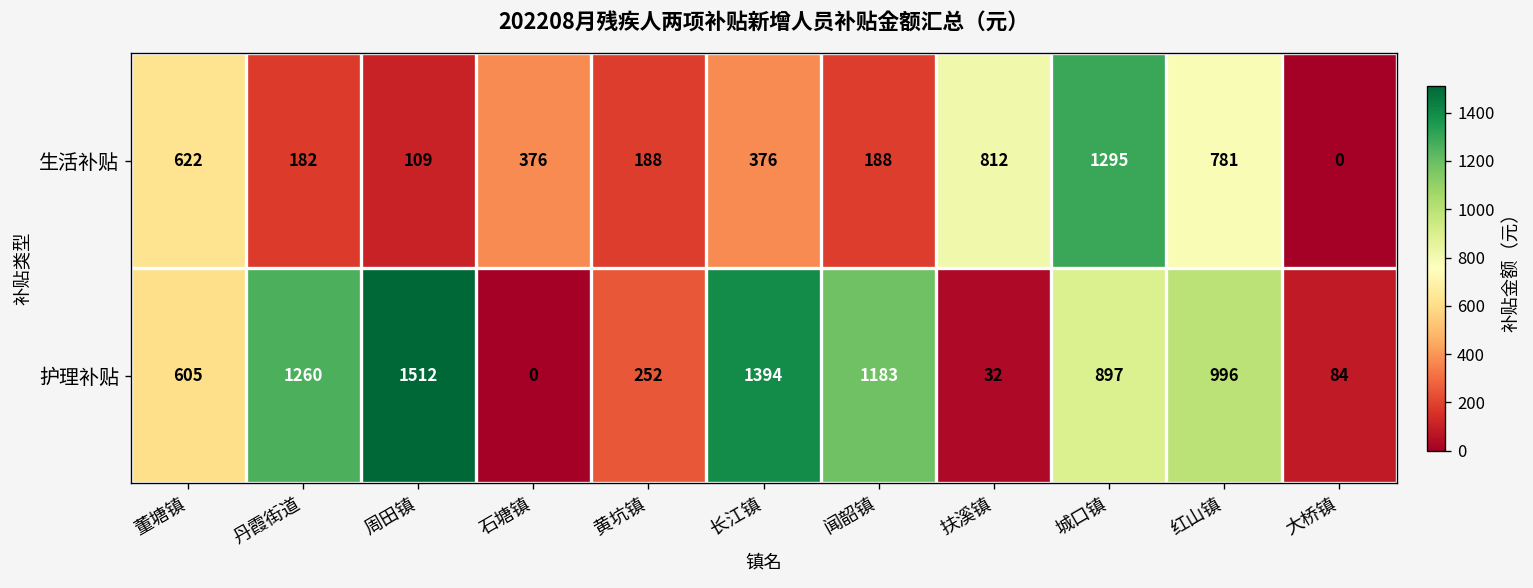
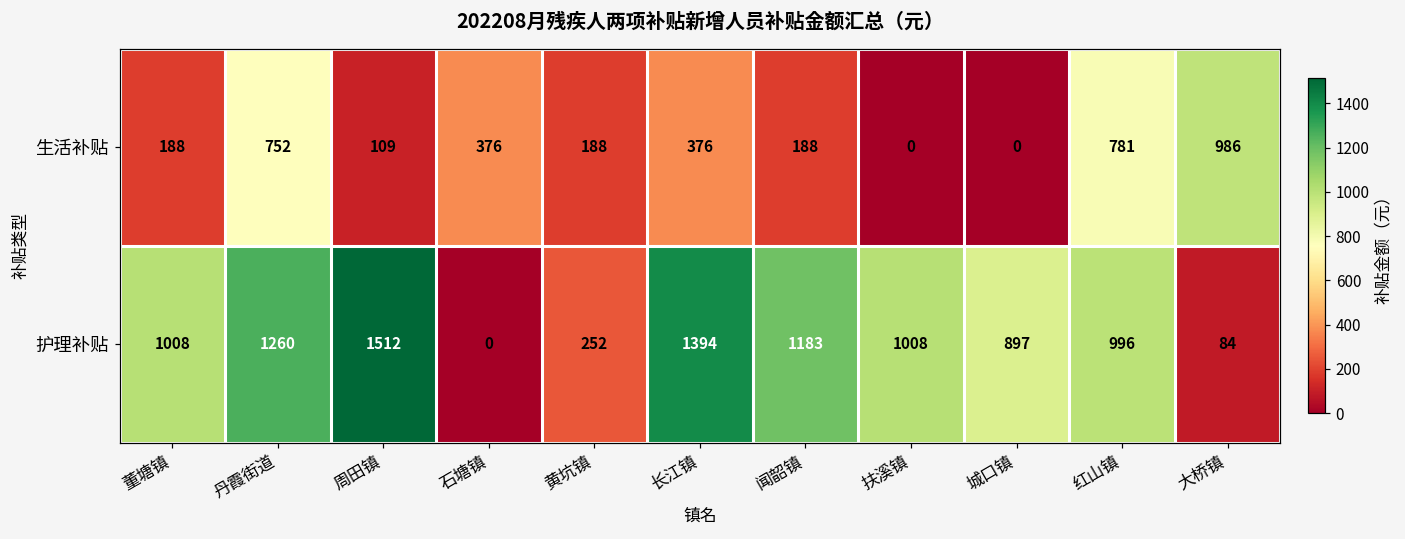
生活补贴, 董塘镇: 622 -> 188
生活补贴, 丹霞街道: 182 -> 752
生活补贴, 扶溪镇: 812 -> 0
生活补贴, 城口镇: 1295 -> 0
生活补贴, 大桥镇: 0 -> 986
护理补贴, 董塘镇: 605 -> 1008
护理补贴, 扶溪镇: 32 -> 1008
